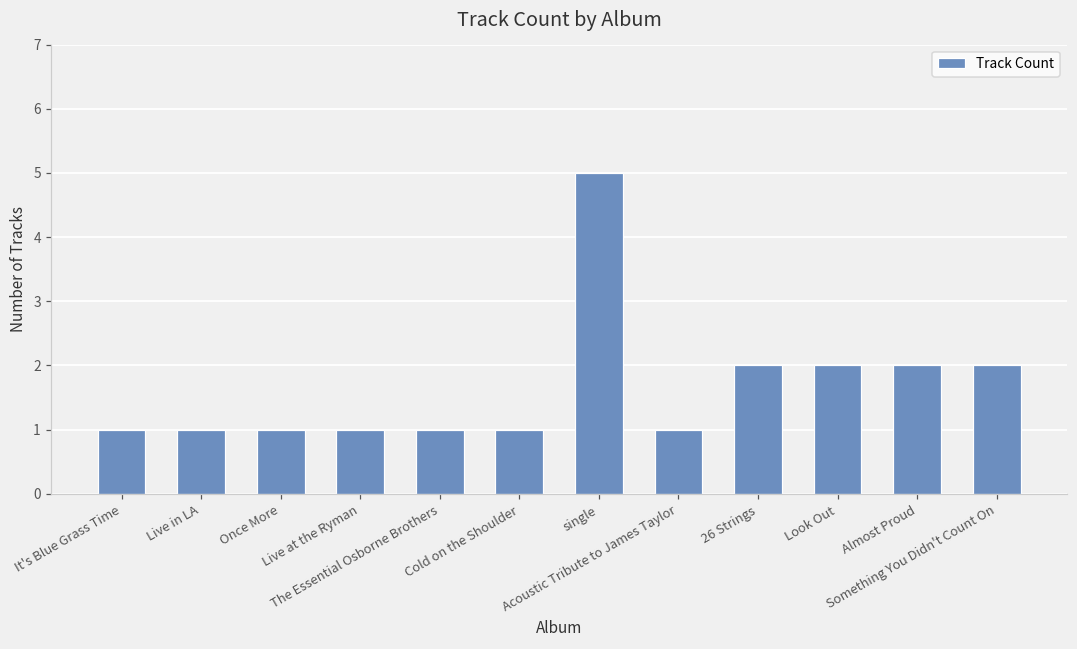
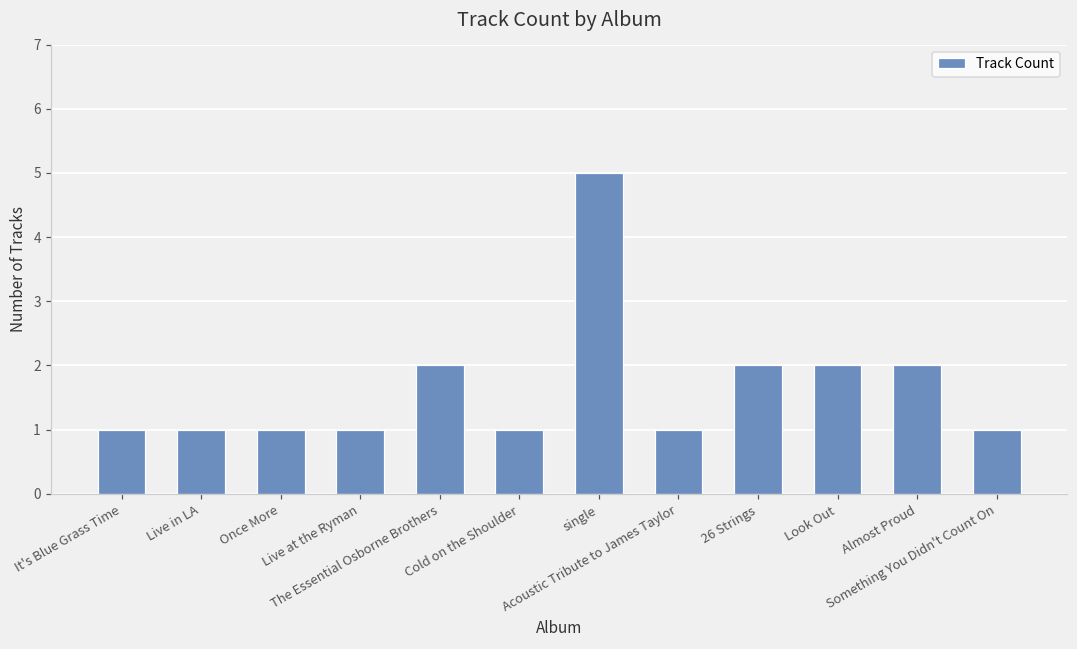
The Essential Osborne Brothers: 1 -> 2
Something You Didn't Count On: 2 -> 1
